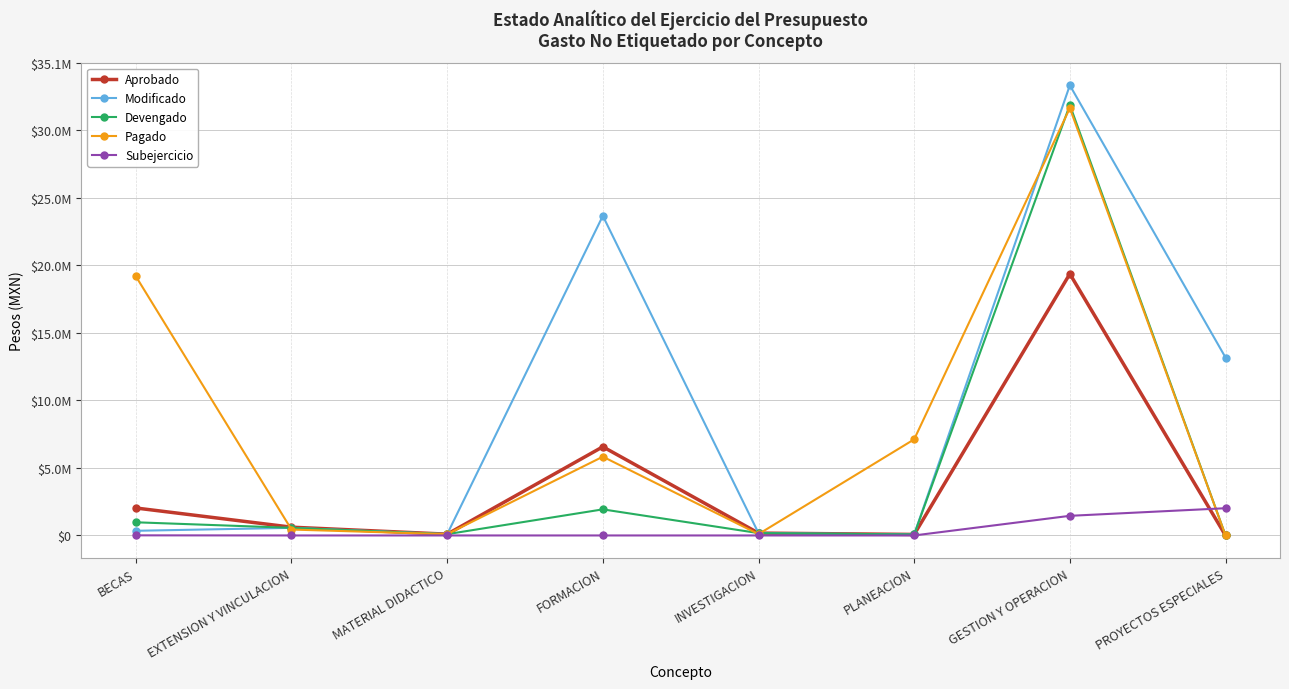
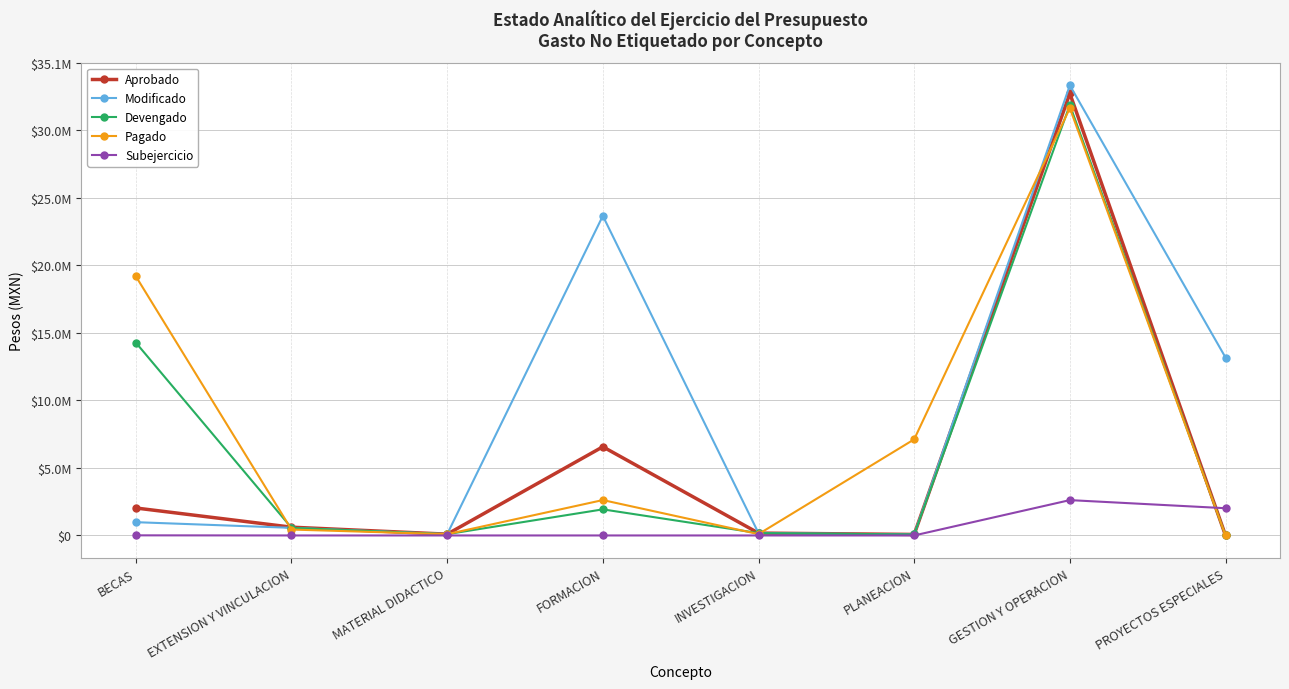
Modificado, BECAS: $300000 -> $1000000
Devengado, BECAS: $1000000 -> $14300000
Pagado, FORMACION: $5800000 -> $2600000
Aprobado, GESTION Y OPERACION: $19400000 -> $32800000
Subejercicio, GESTION Y OPERACION: $1500000 -> $2600000
